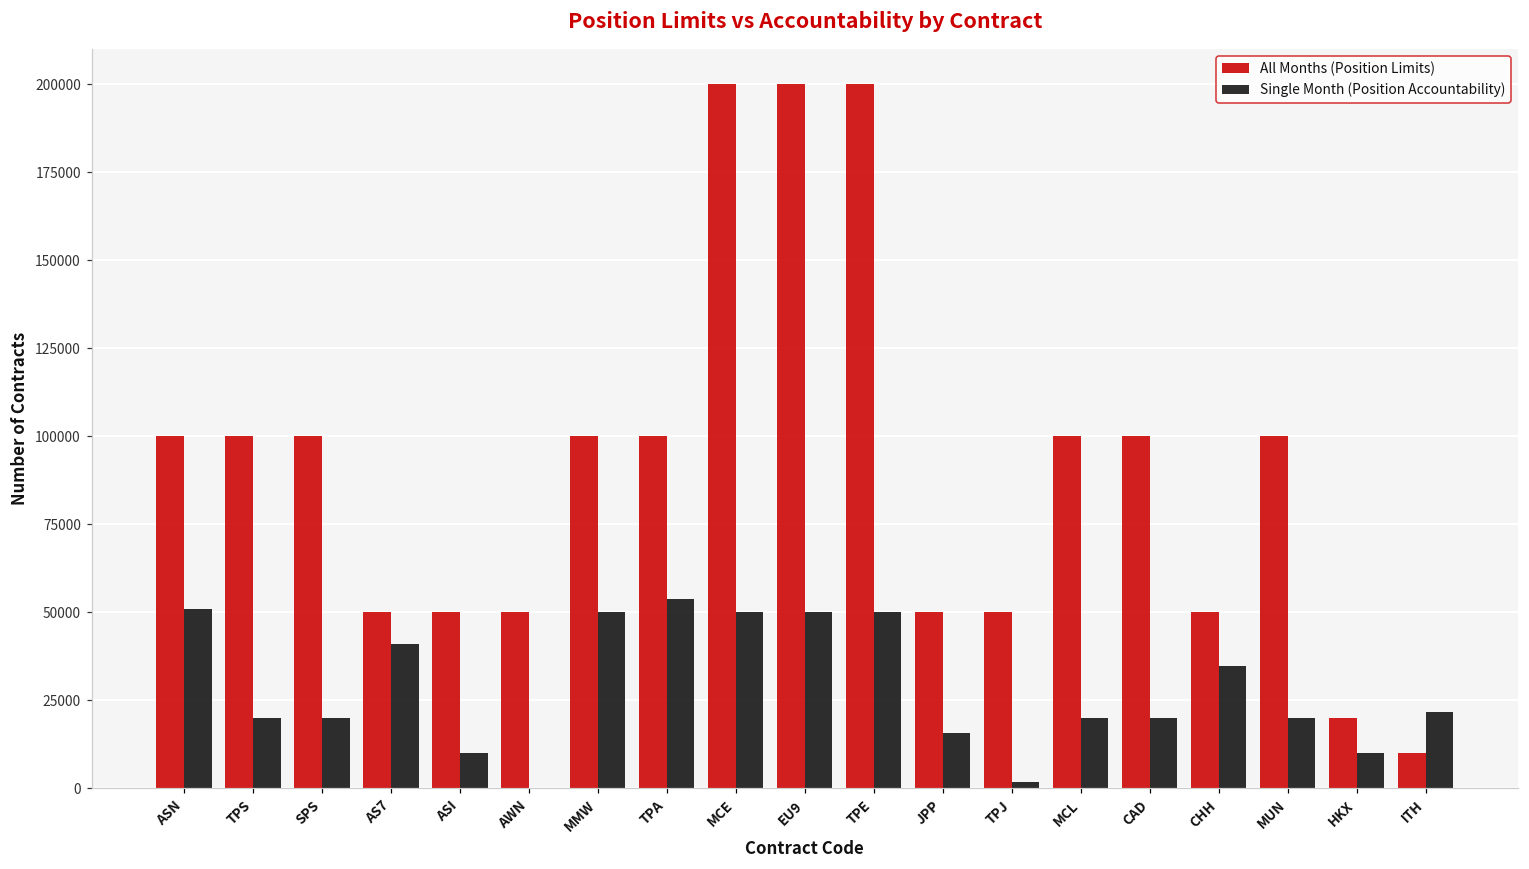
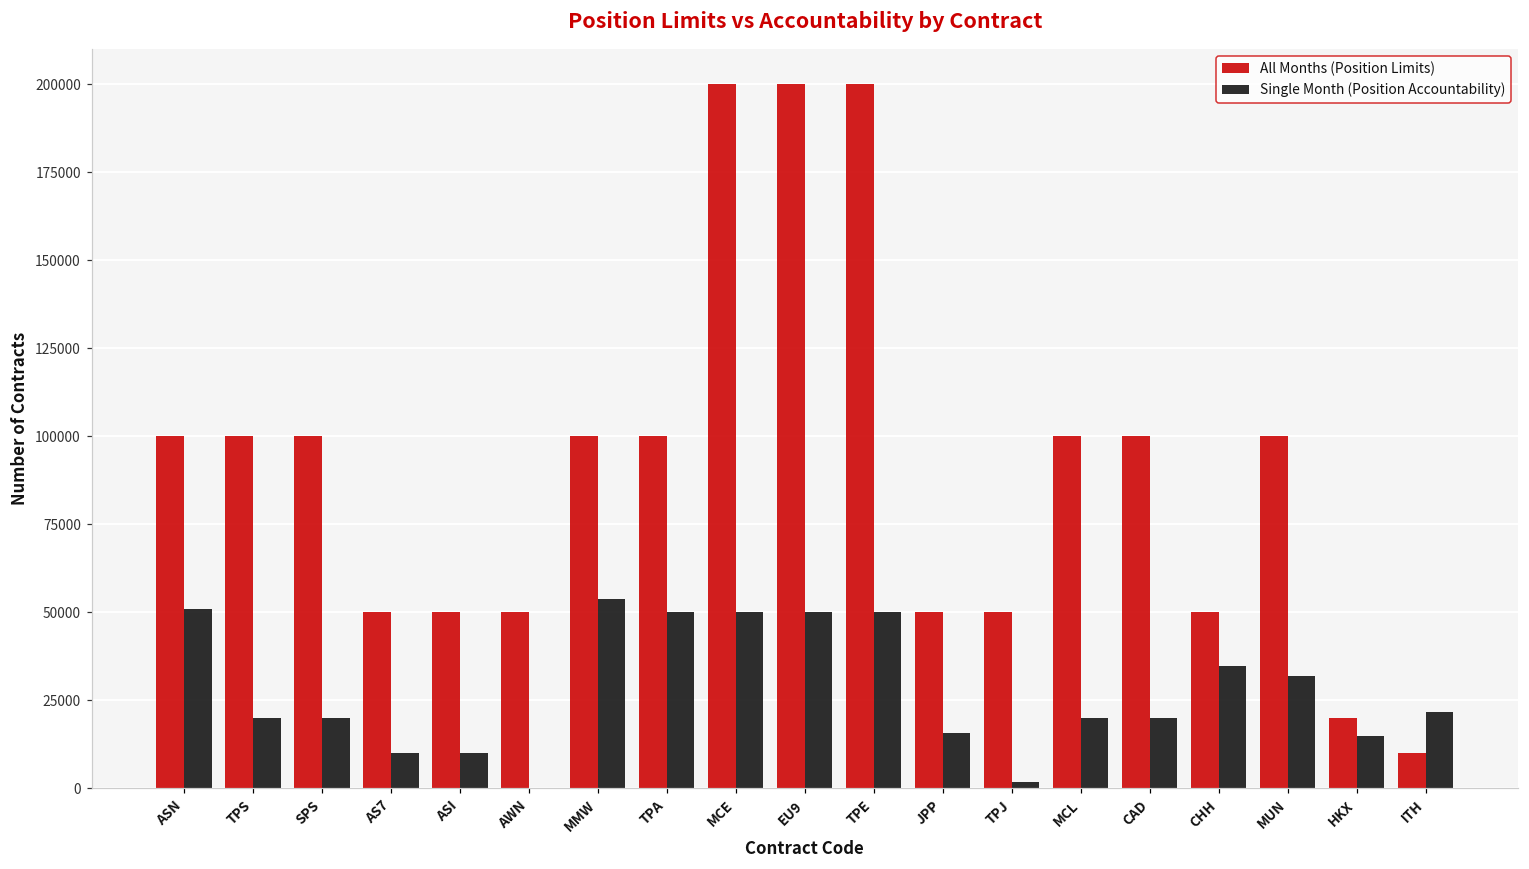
Single Month (Position Accountability), AS7: 41000 -> 10000
Single Month (Position Accountability), MMW: 50000 -> 54000
Single Month (Position Accountability), TPA: 54000 -> 50000
Single Month (Position Accountability), MUN: 20000 -> 32000
Single Month (Position Accountability), HKX: 10000 -> 15000
